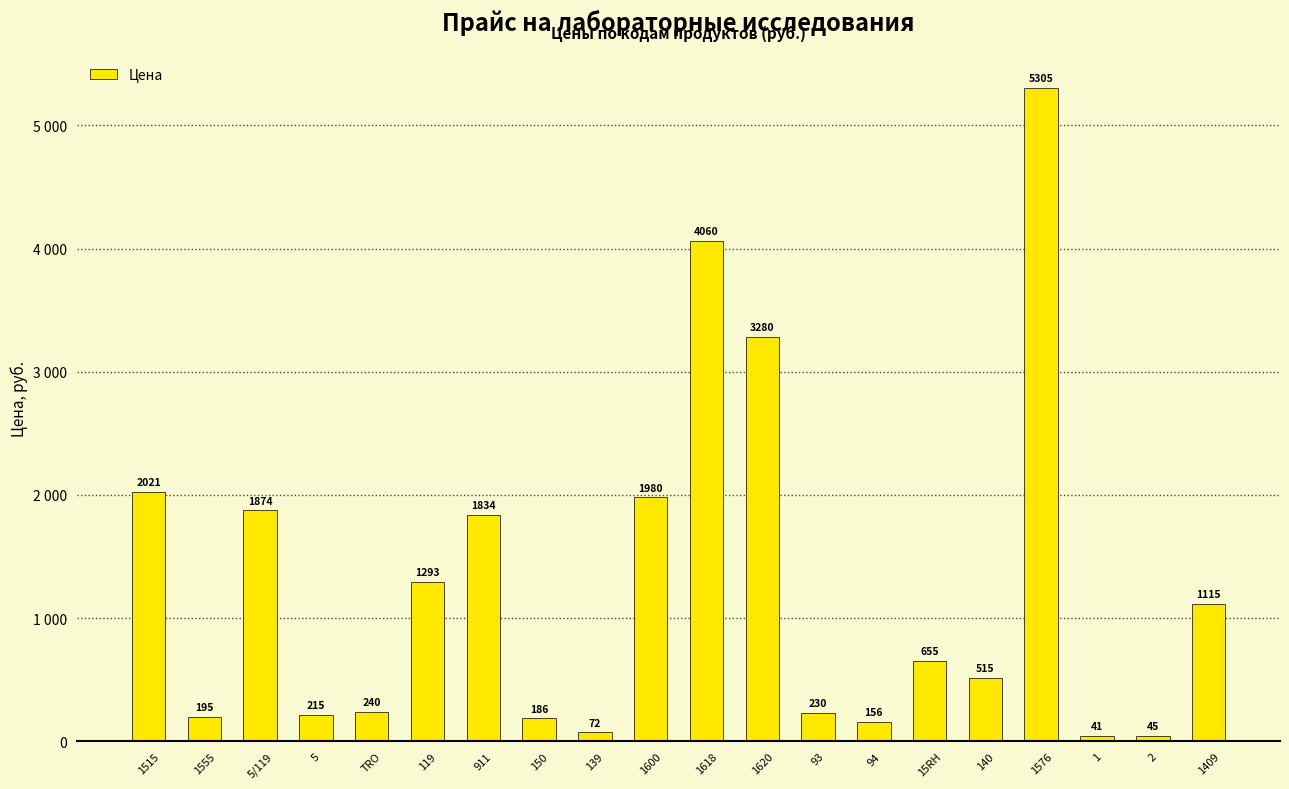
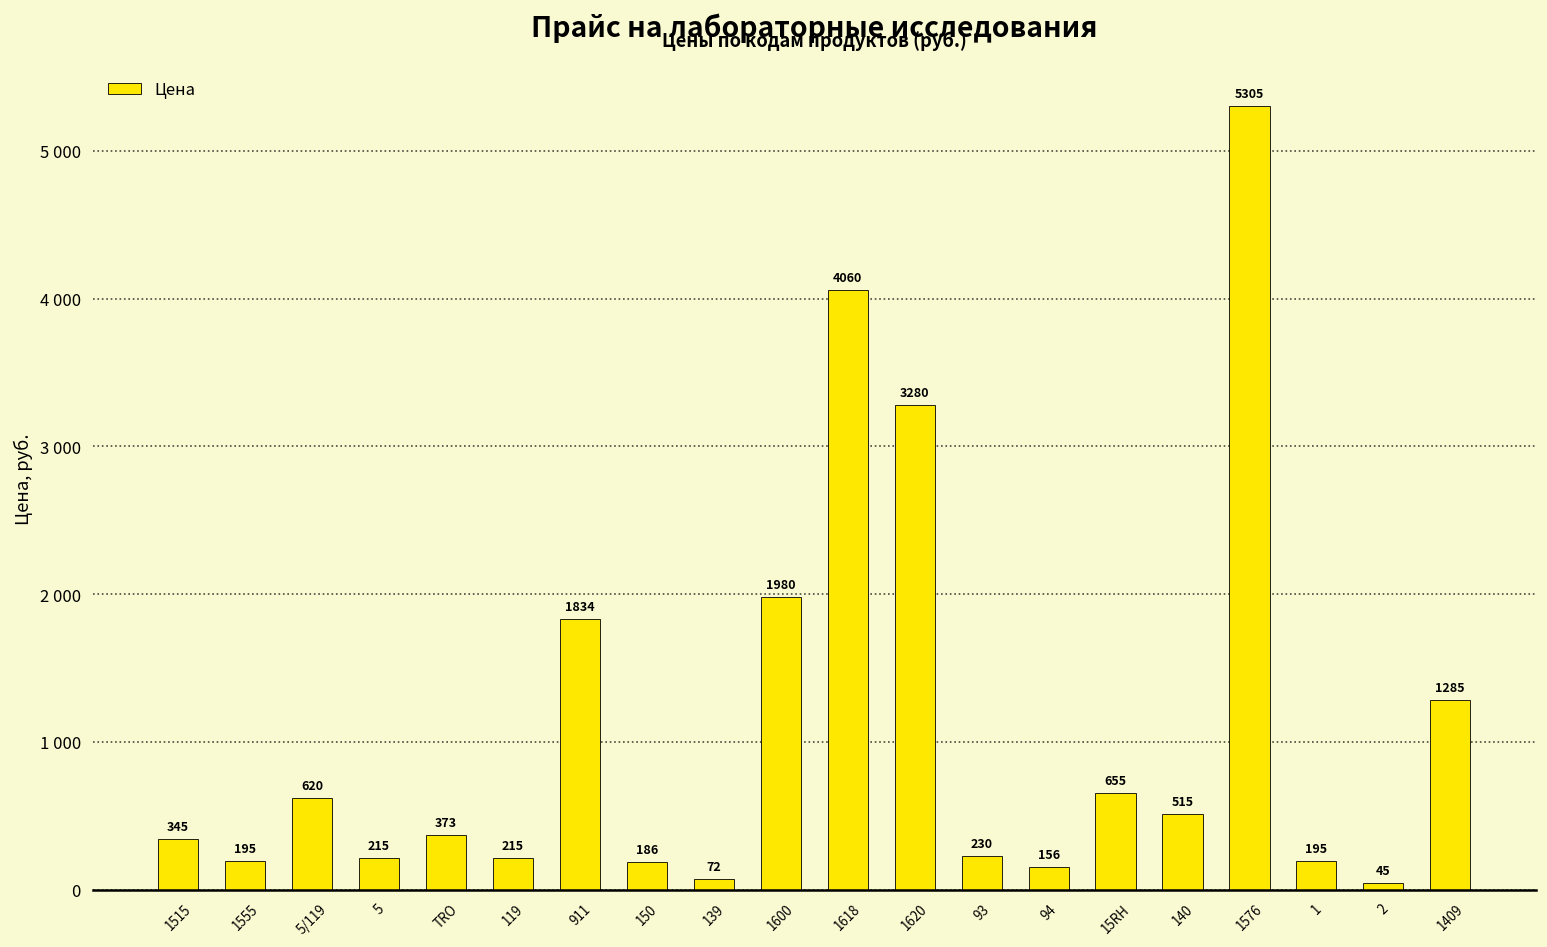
1515: 2021 -> 345
5/119: 1874 -> 620
TRO: 240 -> 373
119: 1293 -> 215
1: 41 -> 195
1409: 1115 -> 1285
